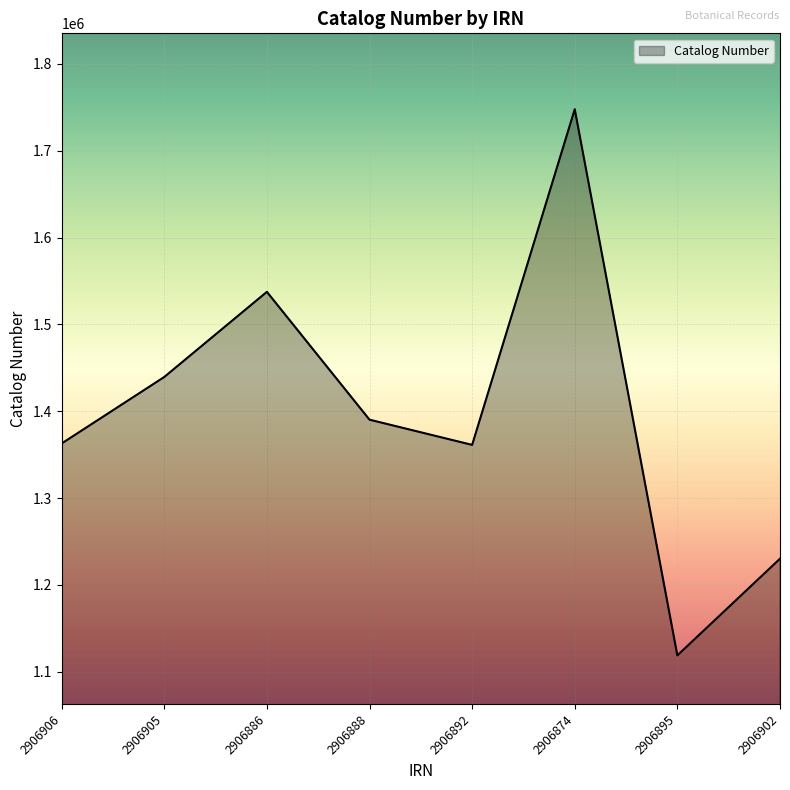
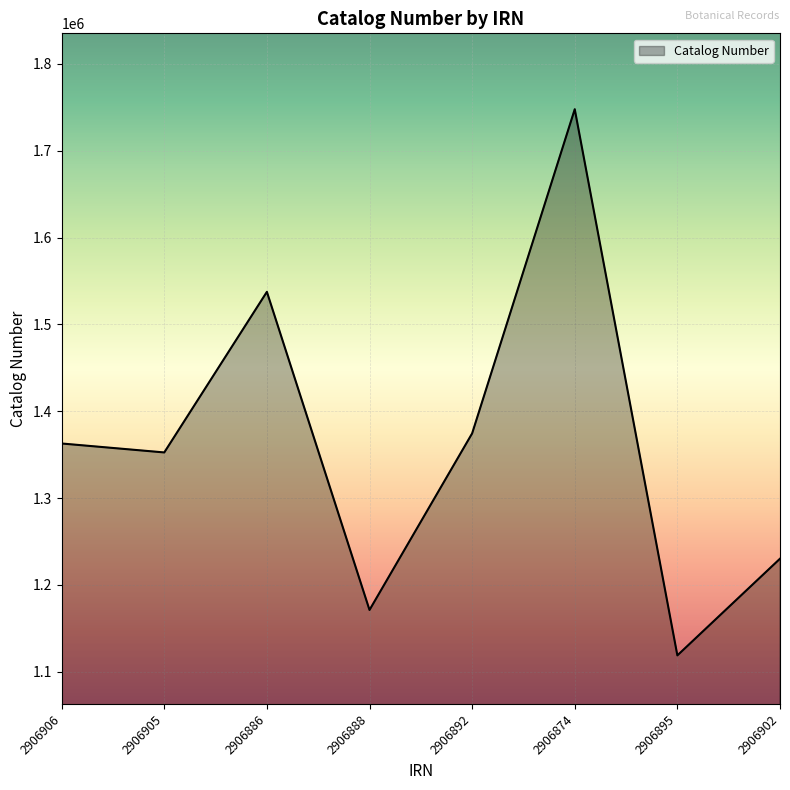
2906905: 1440000 -> 1350000
2906888: 1390000 -> 1170000
2906892: 1360000 -> 1370000
